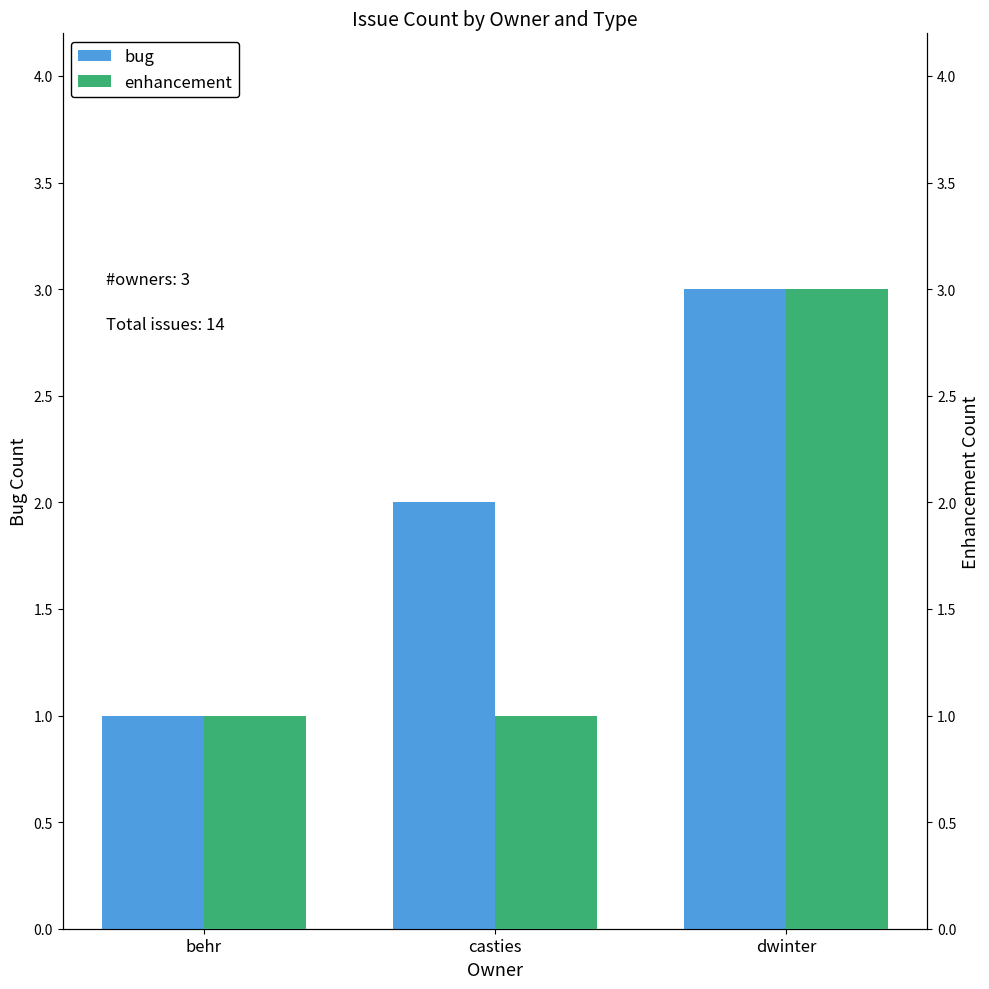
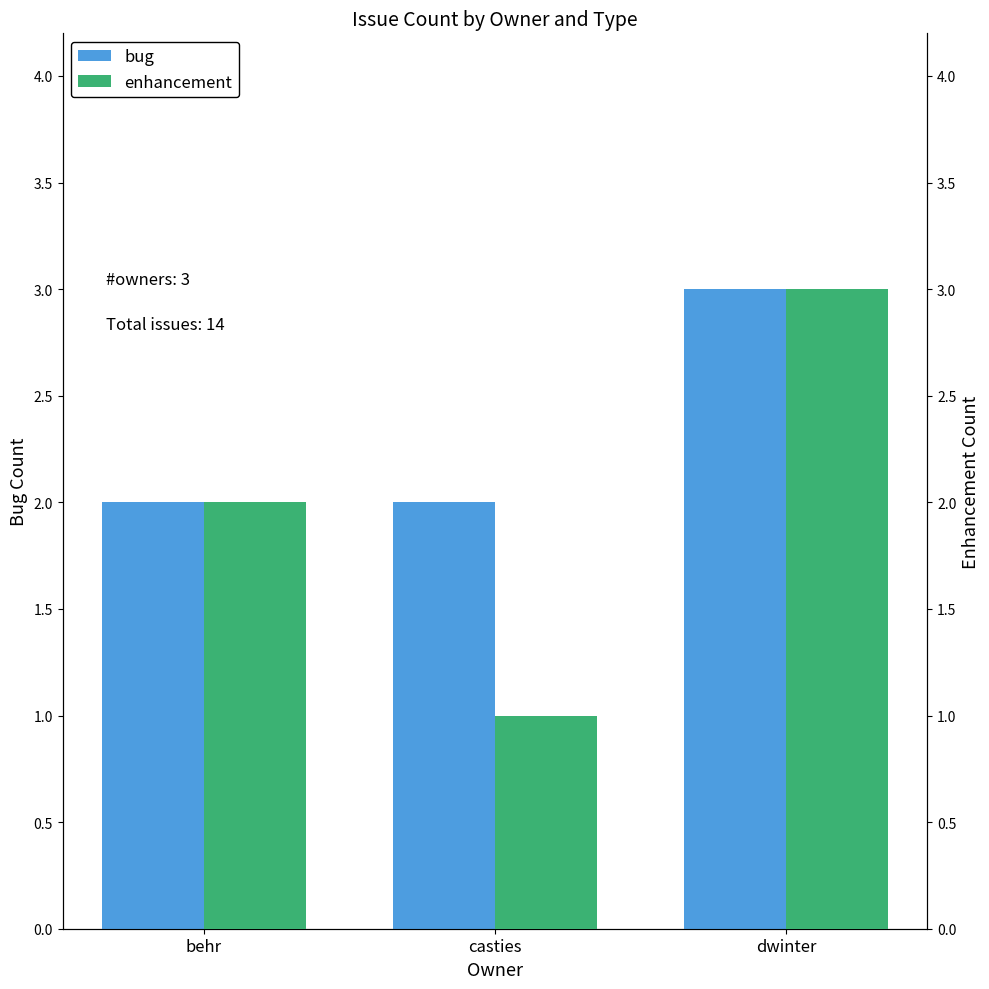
bug, behr: 1 -> 2
enhancement, behr: 1 -> 2
